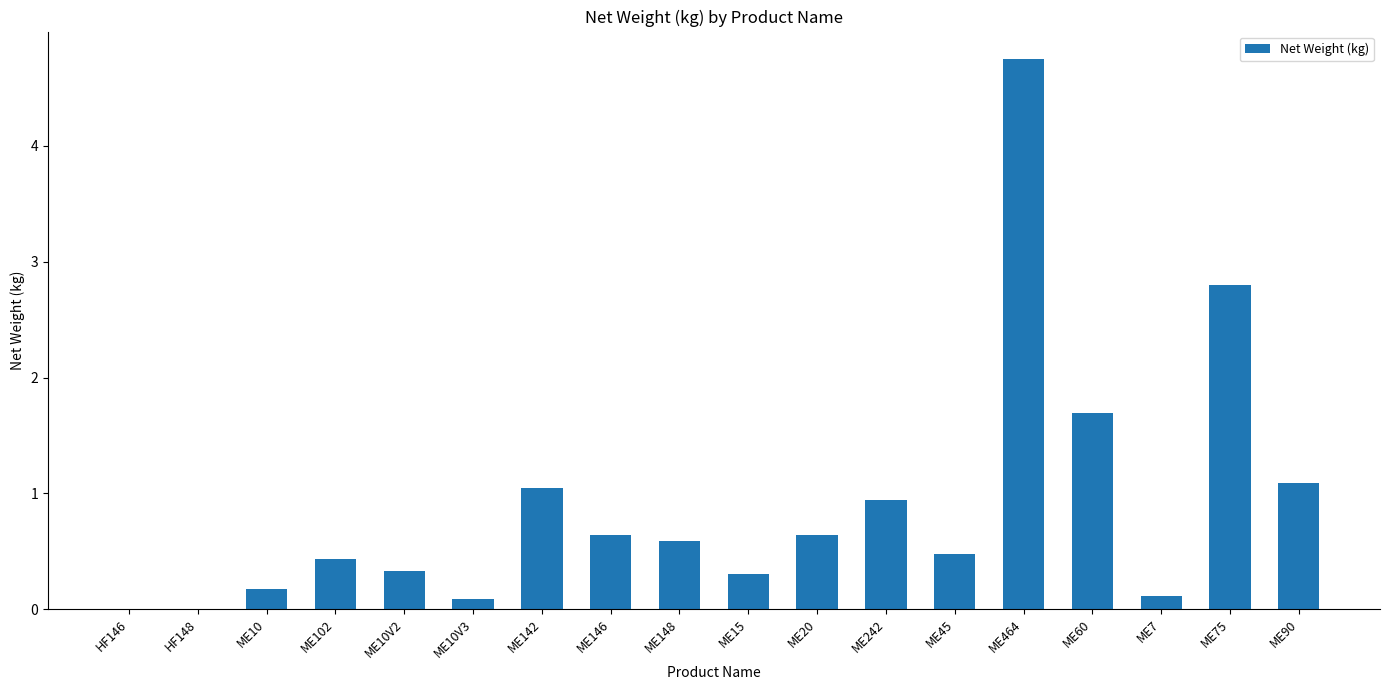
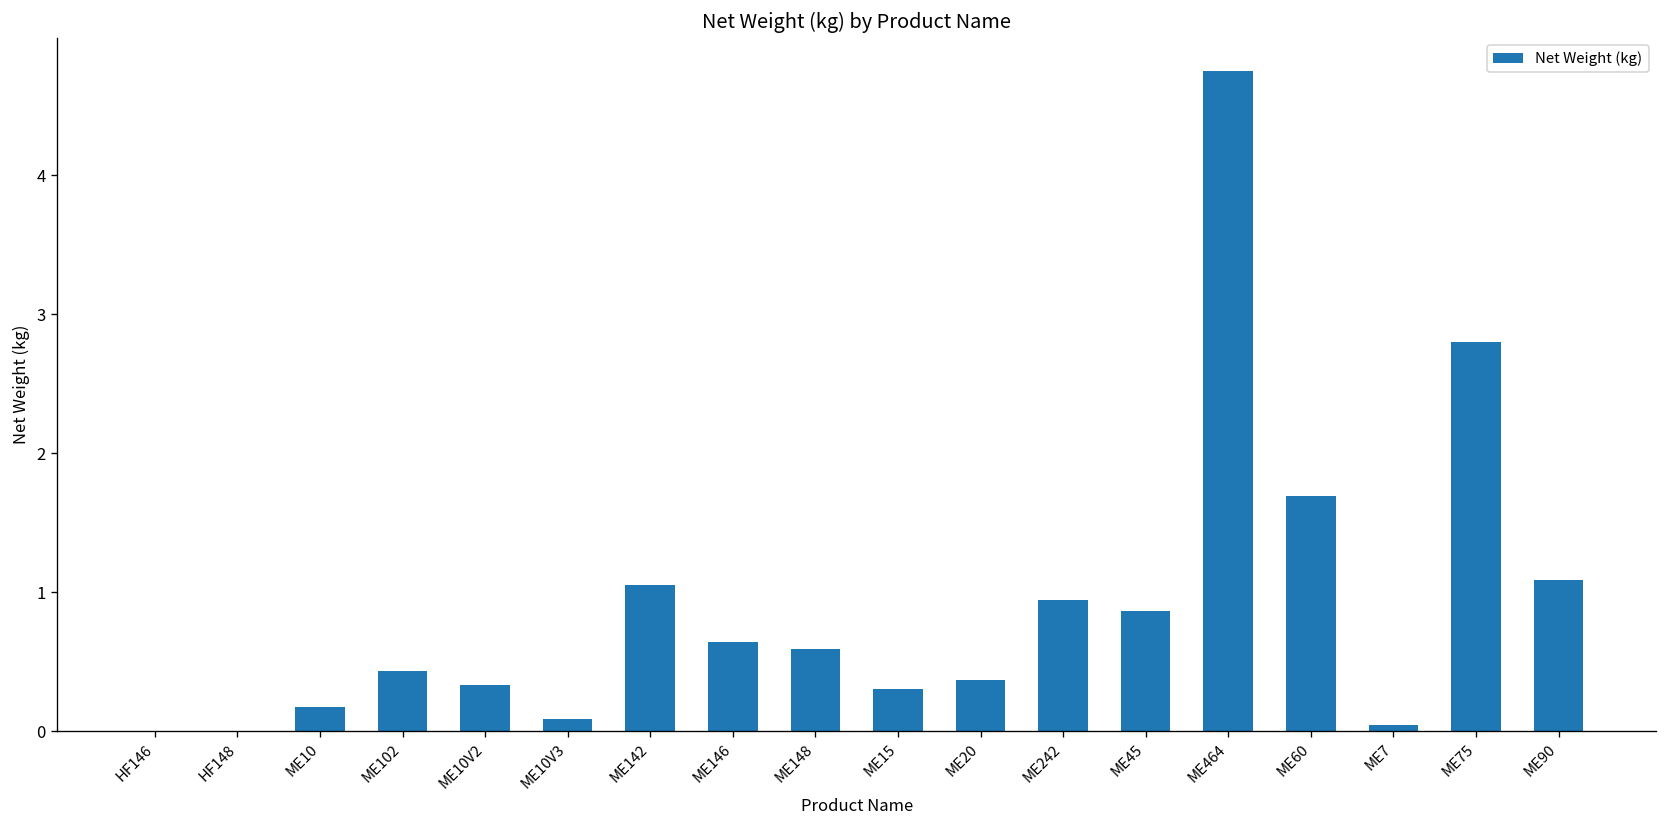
ME20: 0.64 -> 0.37
ME45: 0.48 -> 0.86
ME7: 0.11 -> 0.04
